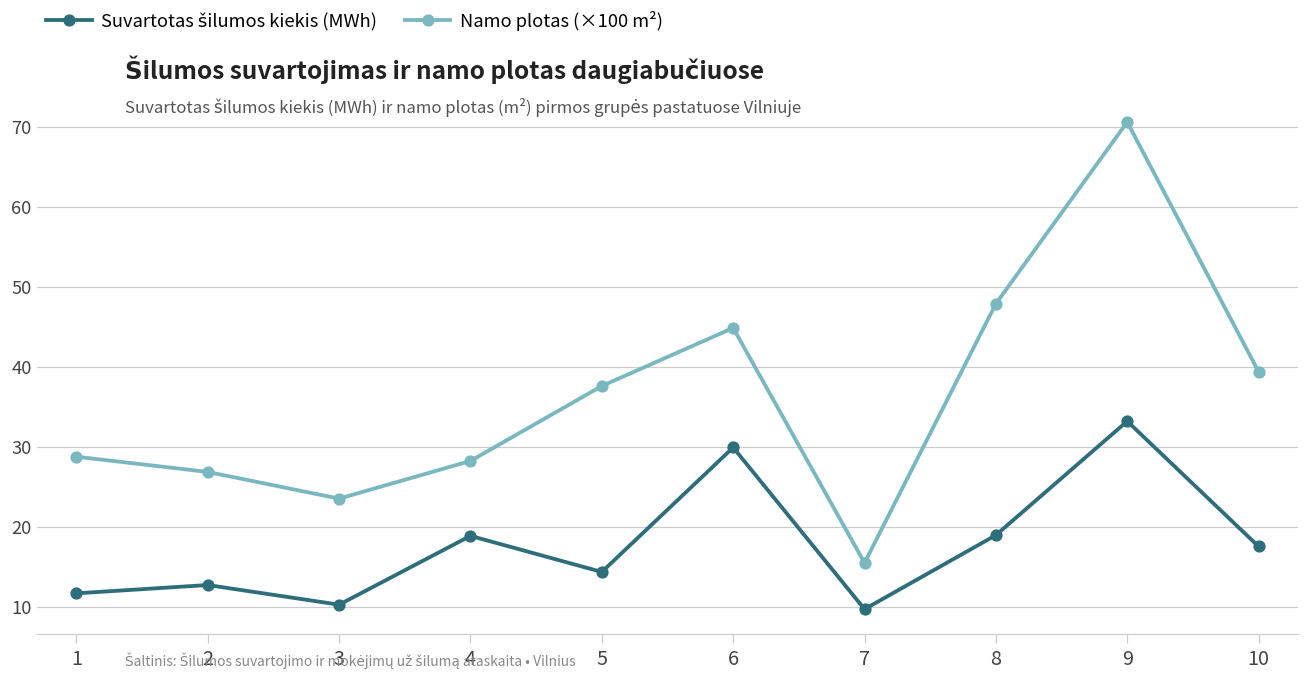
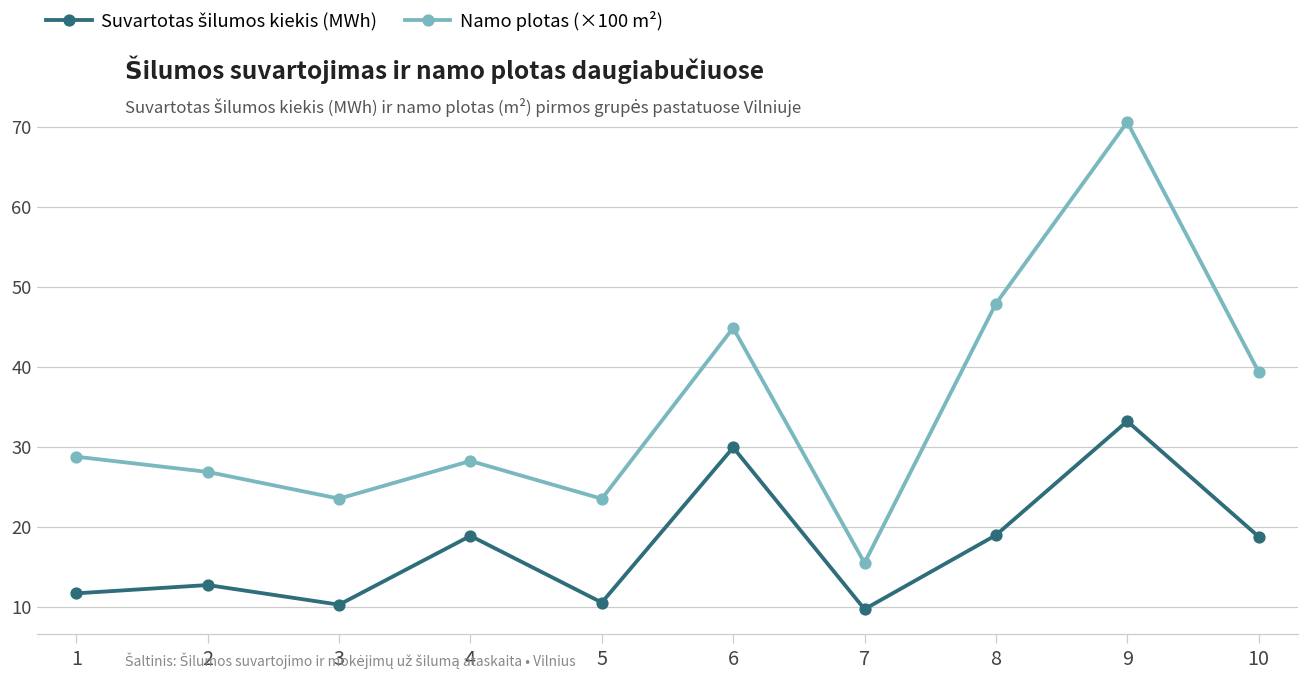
Suvartotas šilumos kiekis (MWh), 5: 14 -> 11
Namo plotas (×100 m²), 5: 38 -> 24
Suvartotas šilumos kiekis (MWh), 10: 18 -> 19
